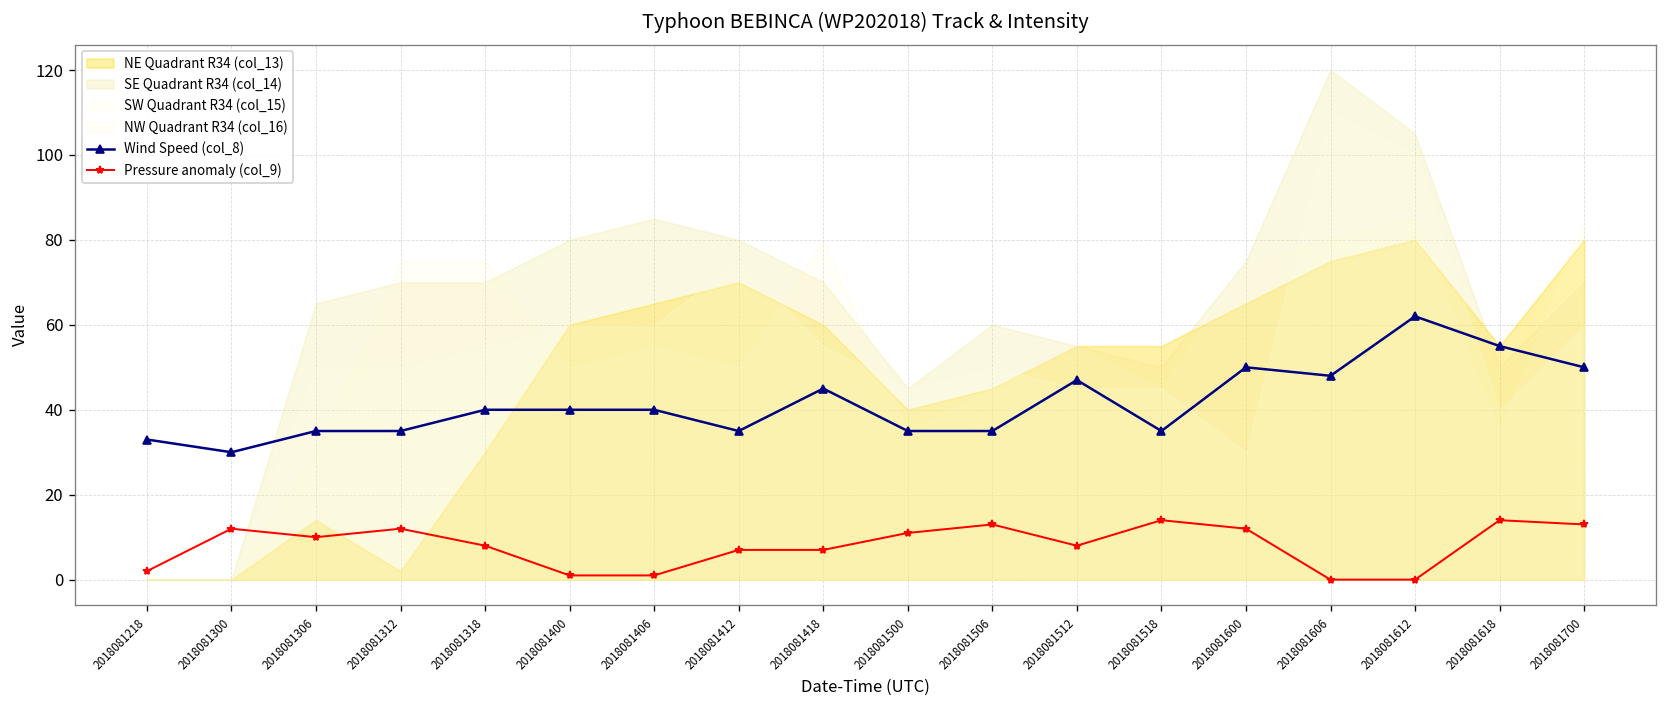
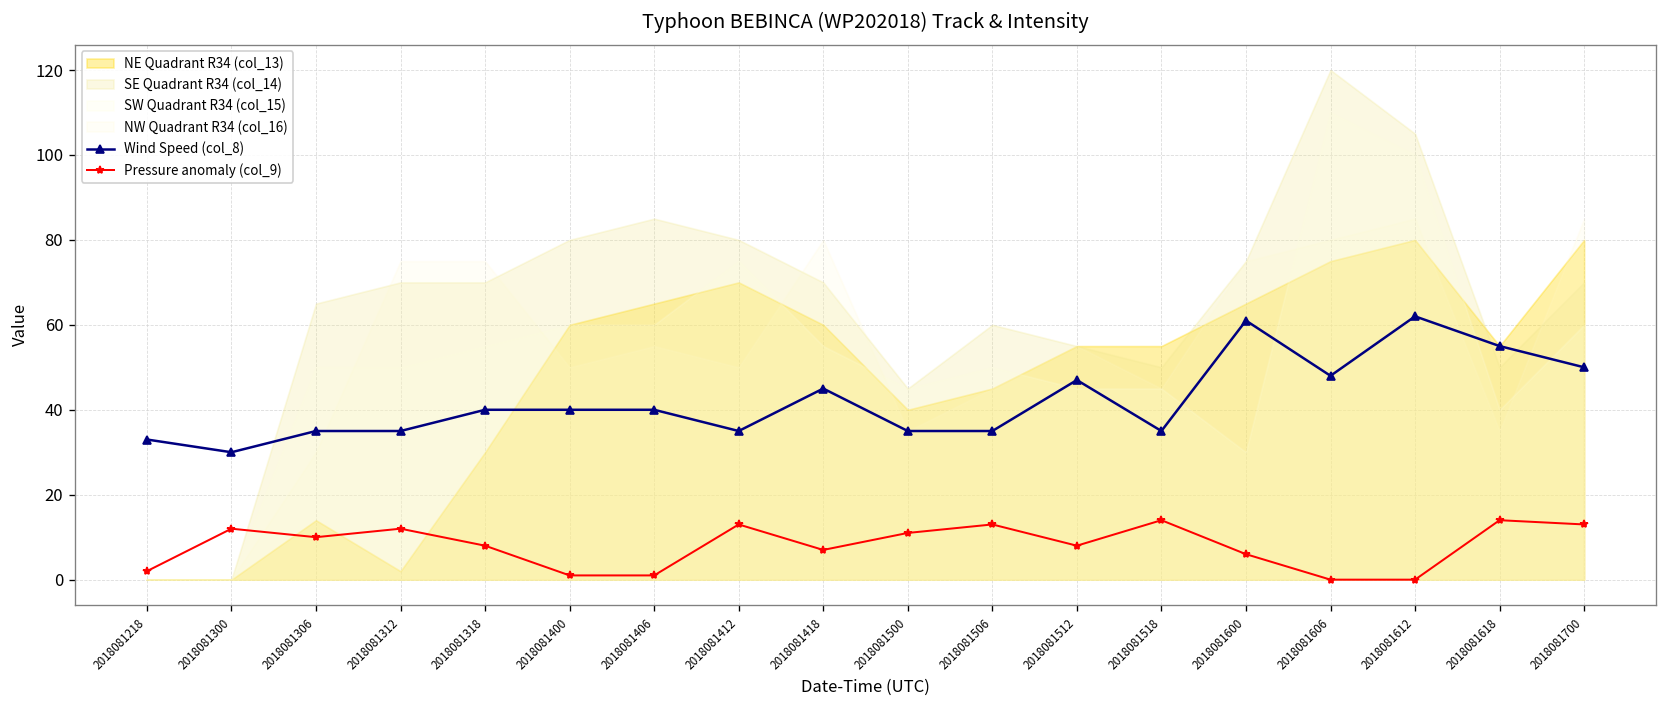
Pressure anomaly (col_9), 2018081412: 7 -> 13
Wind Speed (col_8), 2018081600: 50 -> 61
Pressure anomaly (col_9), 2018081600: 12 -> 6
